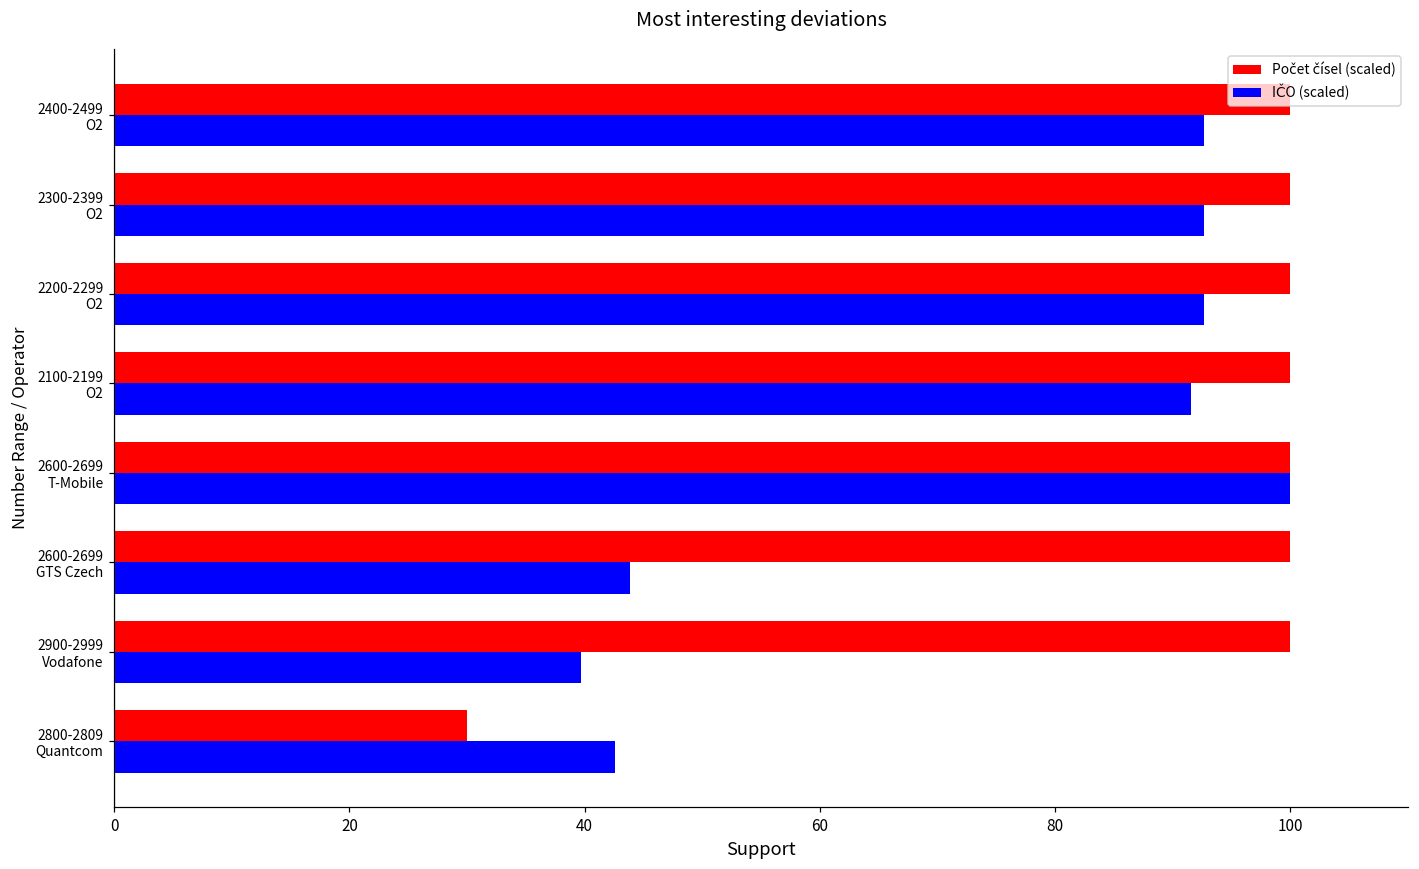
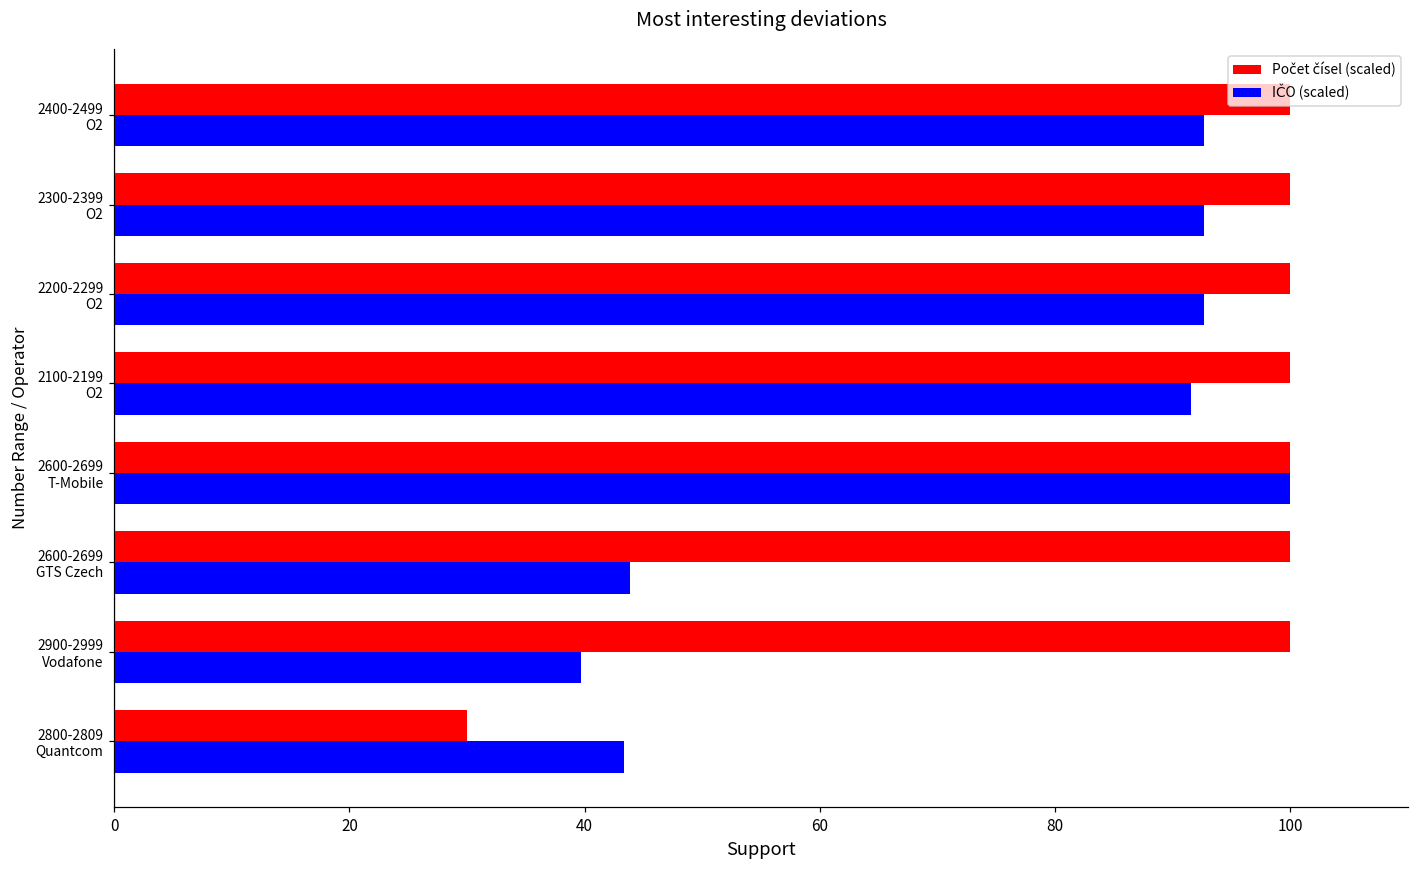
IČO (scaled), 2800-2809 Quantcom: 42.6 -> 43.4
